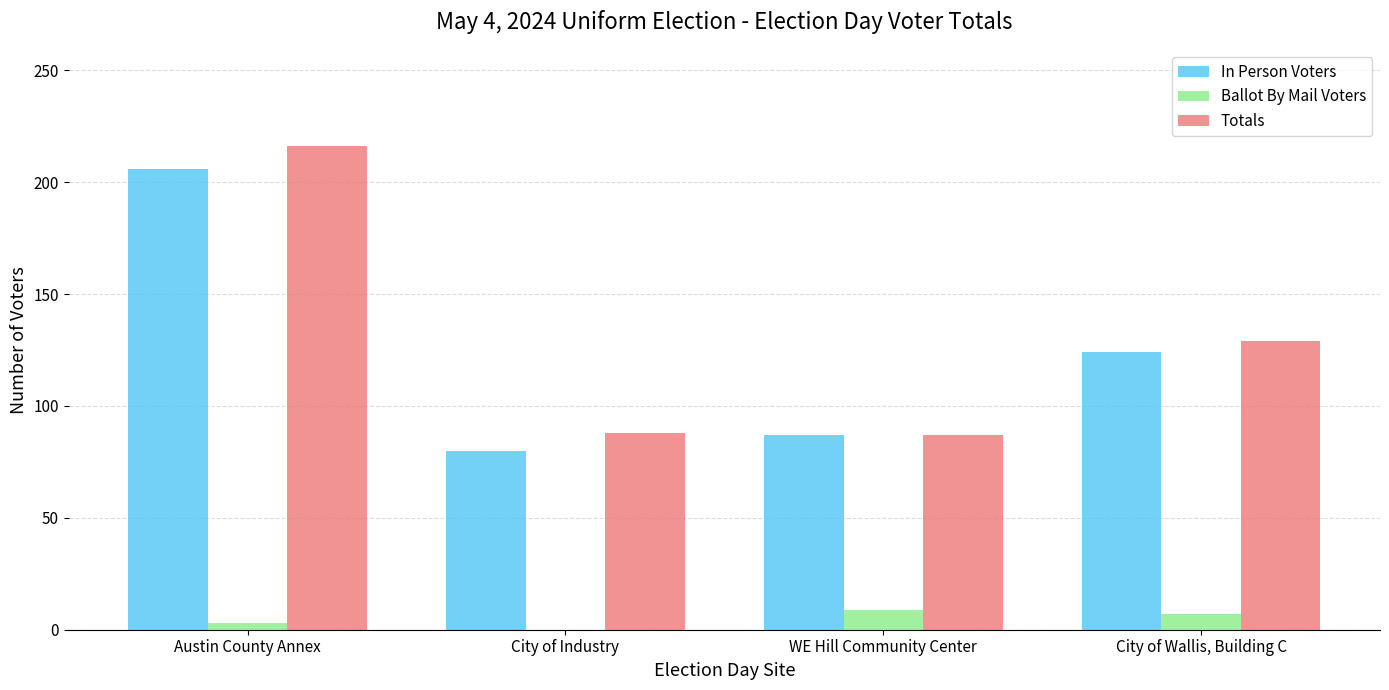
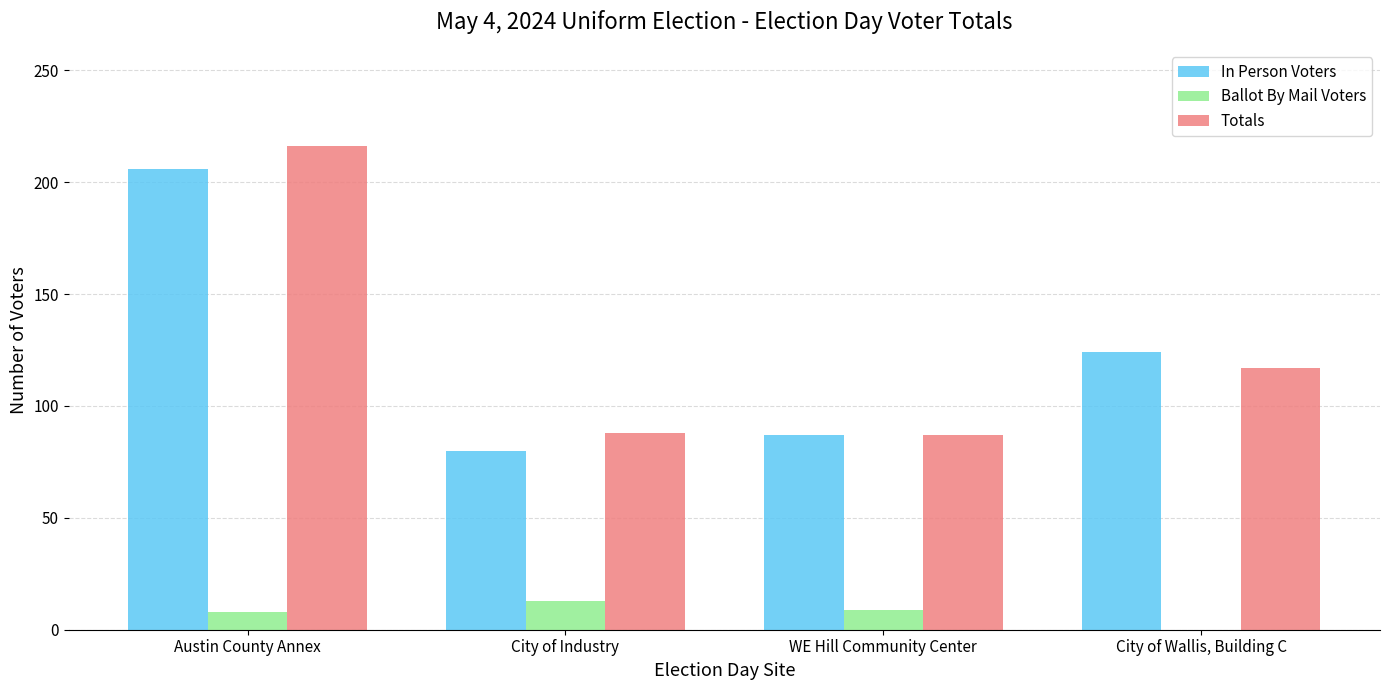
Ballot By Mail Voters, Austin County Annex: 3 -> 8
Ballot By Mail Voters, City of Industry: 0 -> 13
Ballot By Mail Voters, City of Wallis, Building C: 7 -> 0
Totals, City of Wallis, Building C: 129 -> 117
